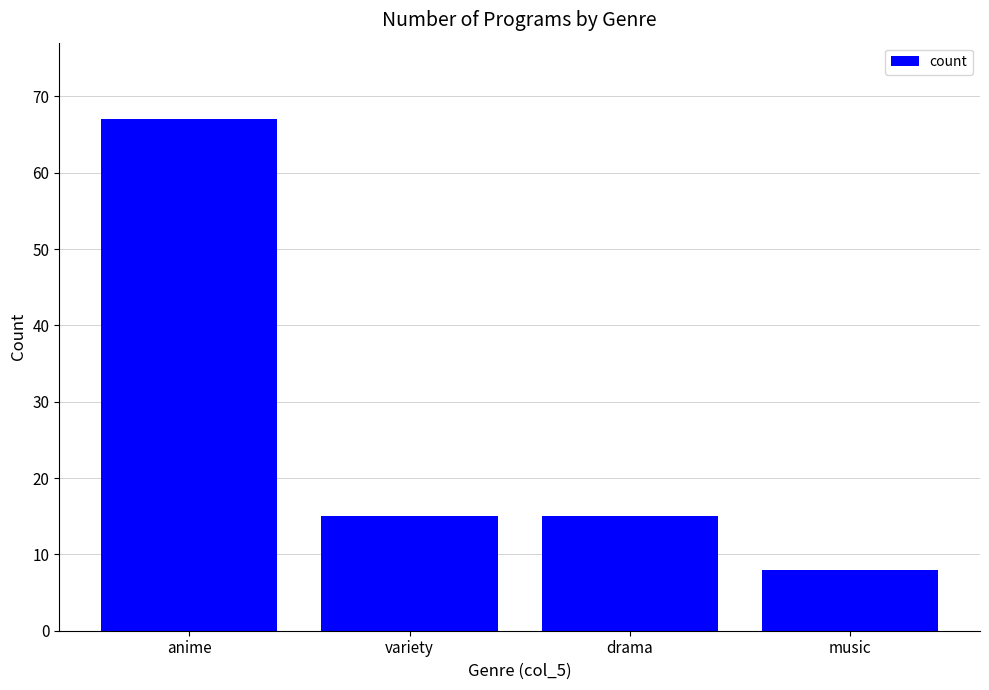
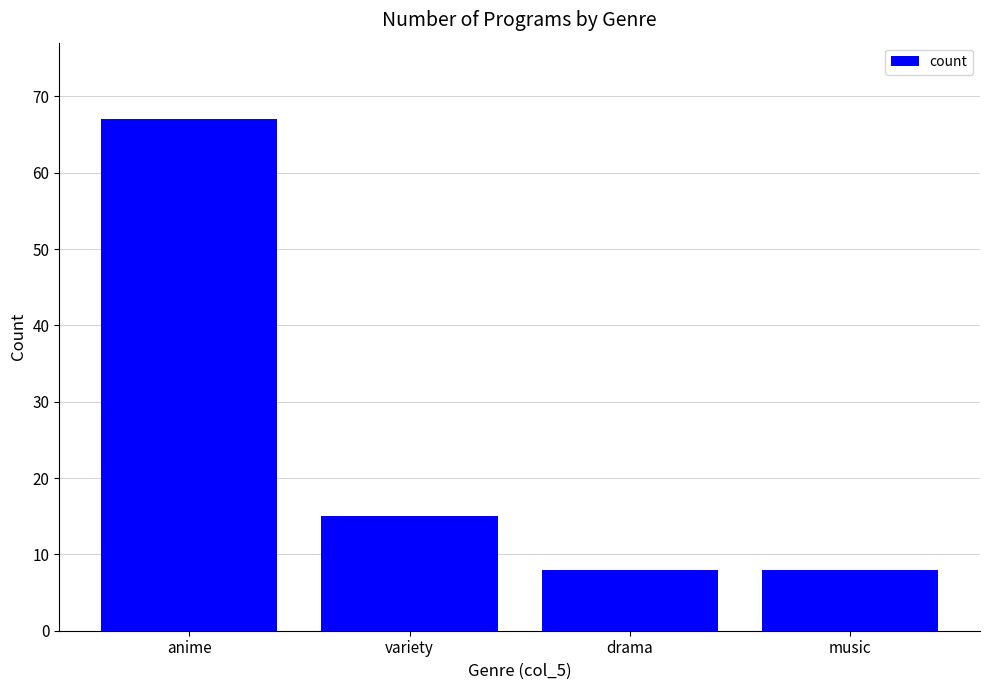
drama: 15 -> 8
